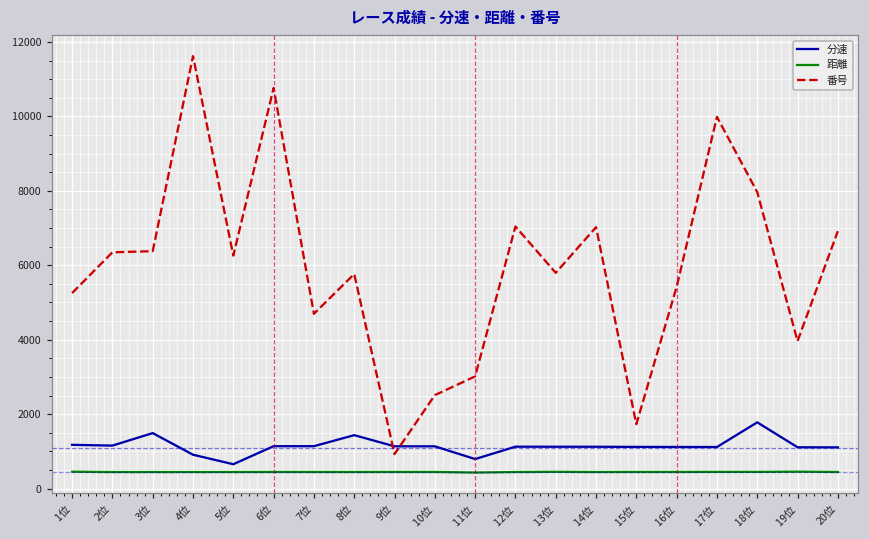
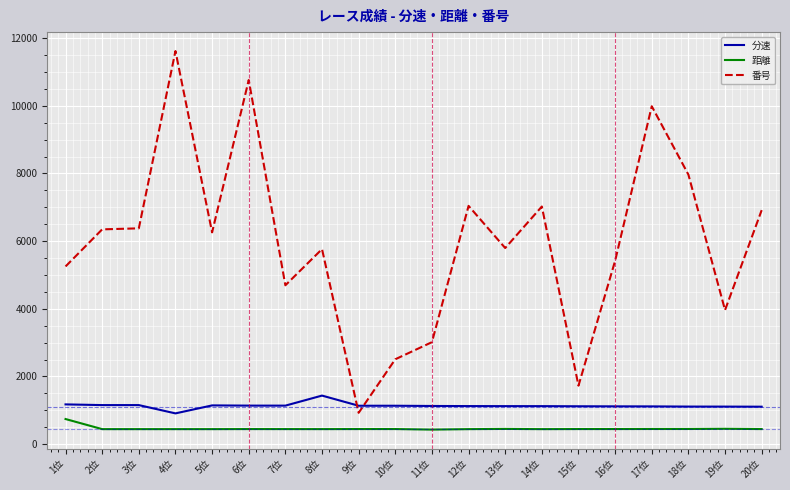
距離, 1位: 500 -> 700
分速, 3位: 1500 -> 1200
分速, 5位: 700 -> 1100
分速, 11位: 800 -> 1100
分速, 18位: 1800 -> 1100
